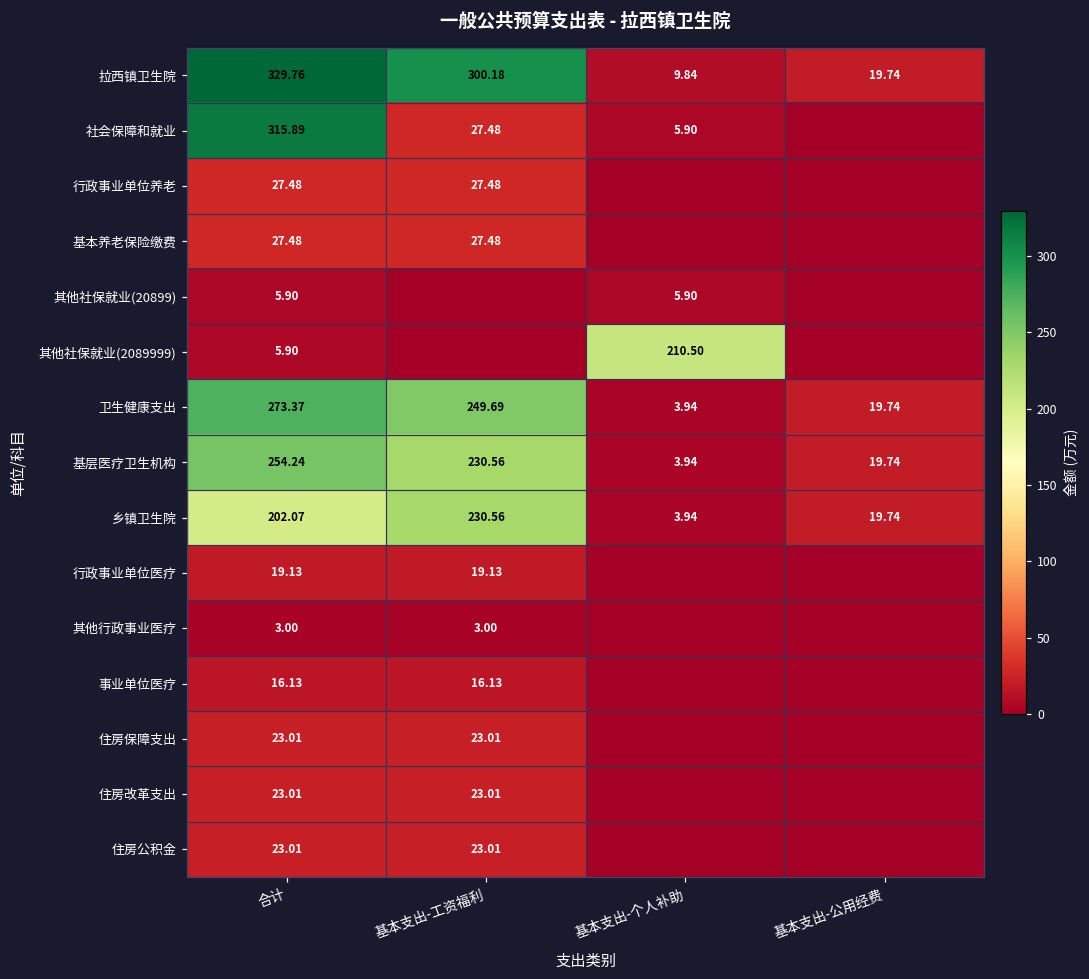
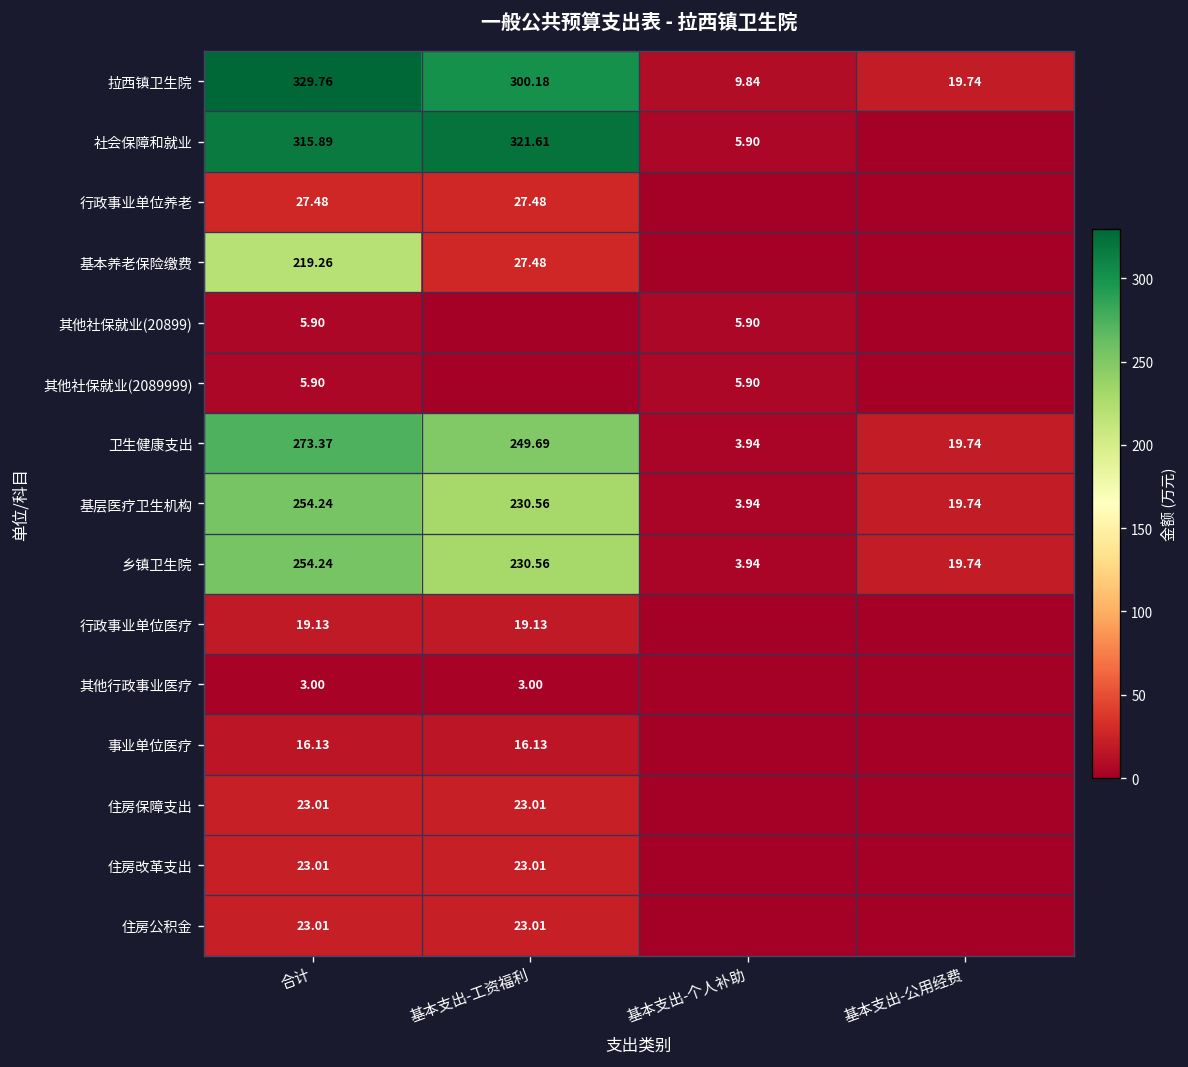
社会保障和就业, 基本支出-工资福利: 27.48 -> 321.61
基本养老保险缴费, 合计: 27.48 -> 219.26
其他社保就业(2089999), 基本支出-个人补助: 210.50 -> 5.90
乡镇卫生院, 合计: 202.07 -> 254.24
